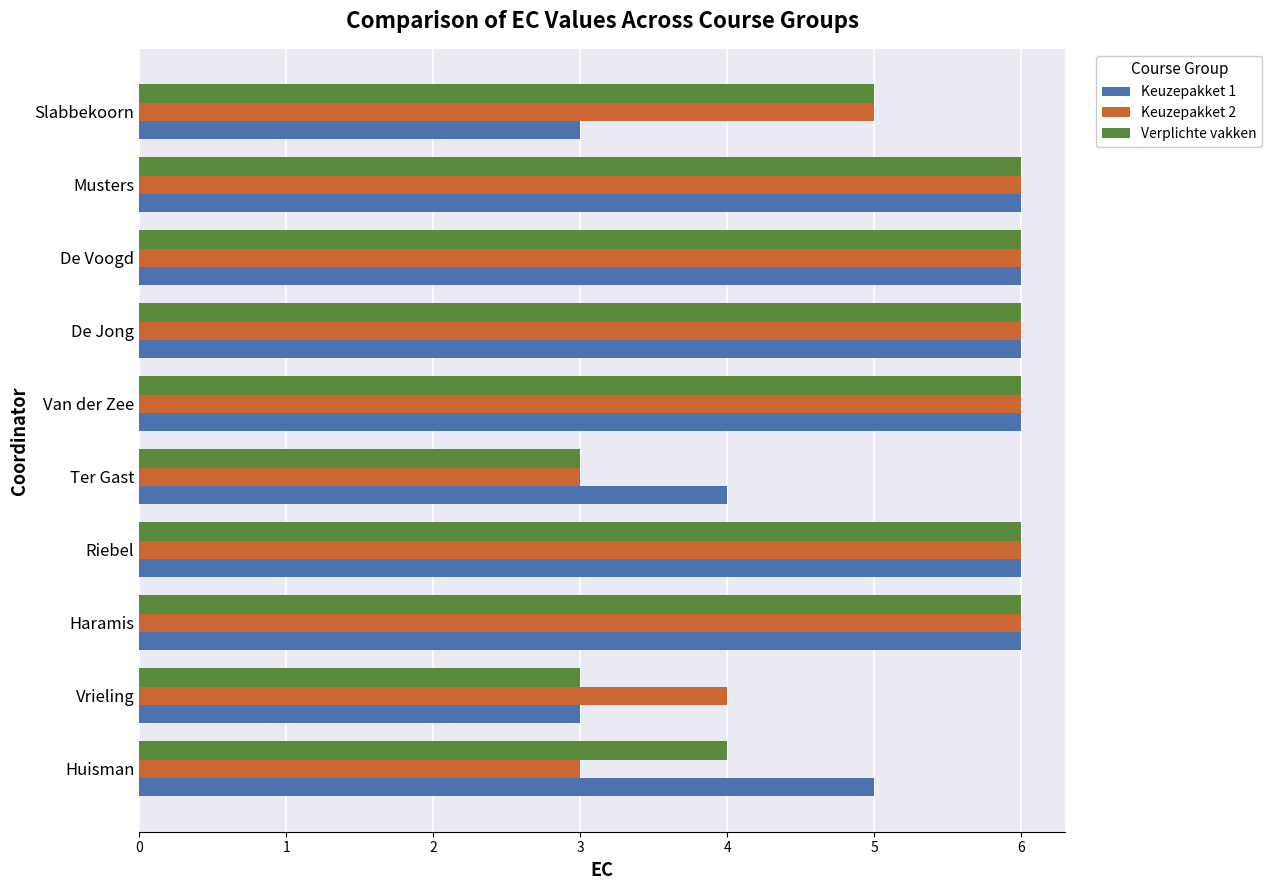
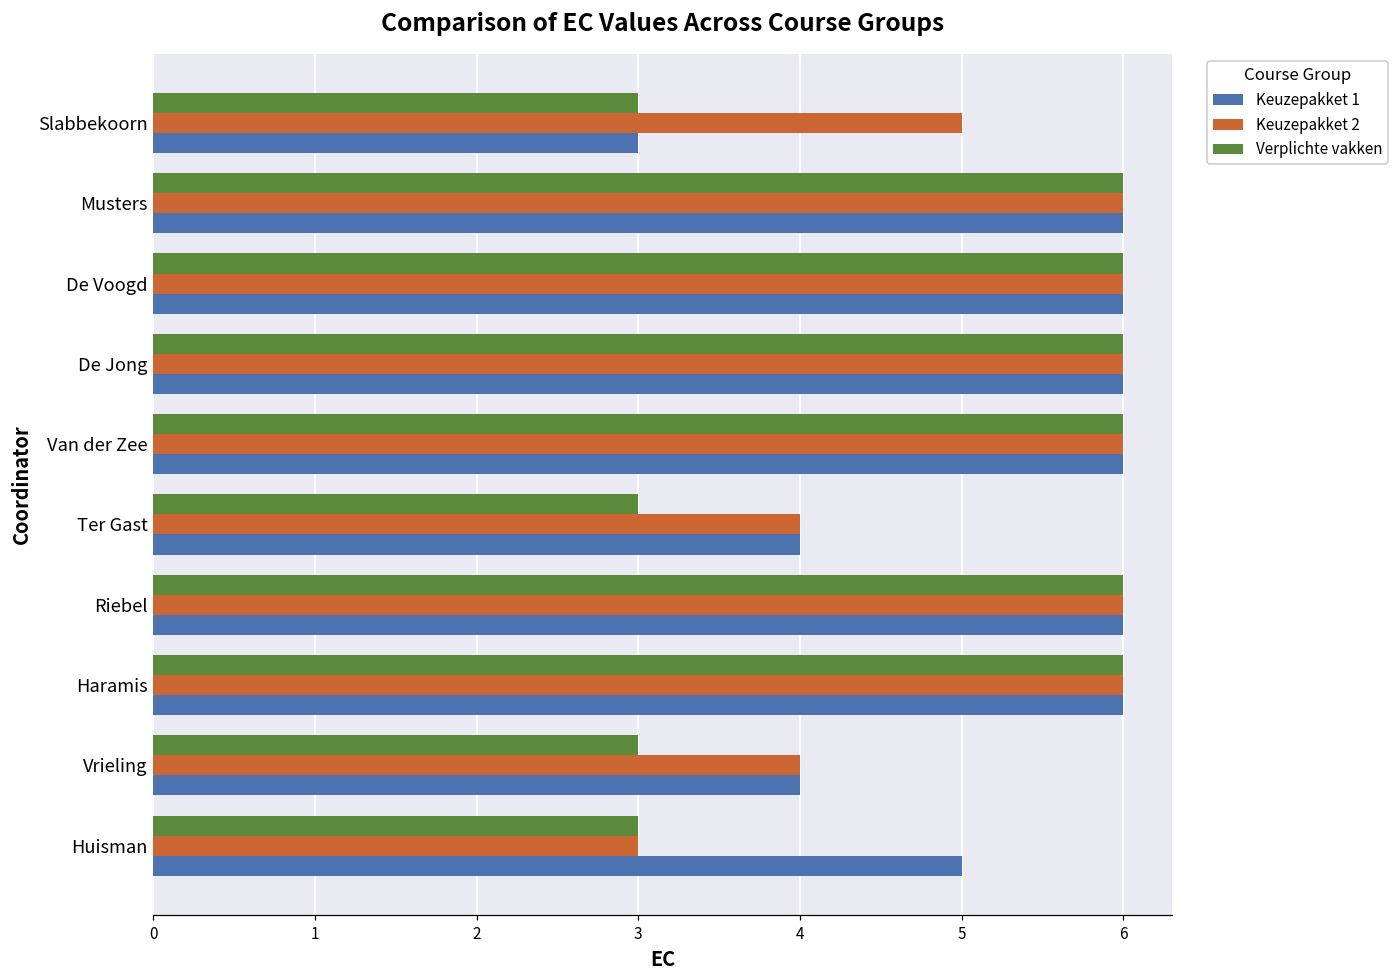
Verplichte vakken, Slabbekoorn: 5 -> 3
Keuzepakket 2, Ter Gast: 3 -> 4
Keuzepakket 1, Vrieling: 3 -> 4
Verplichte vakken, Huisman: 4 -> 3
